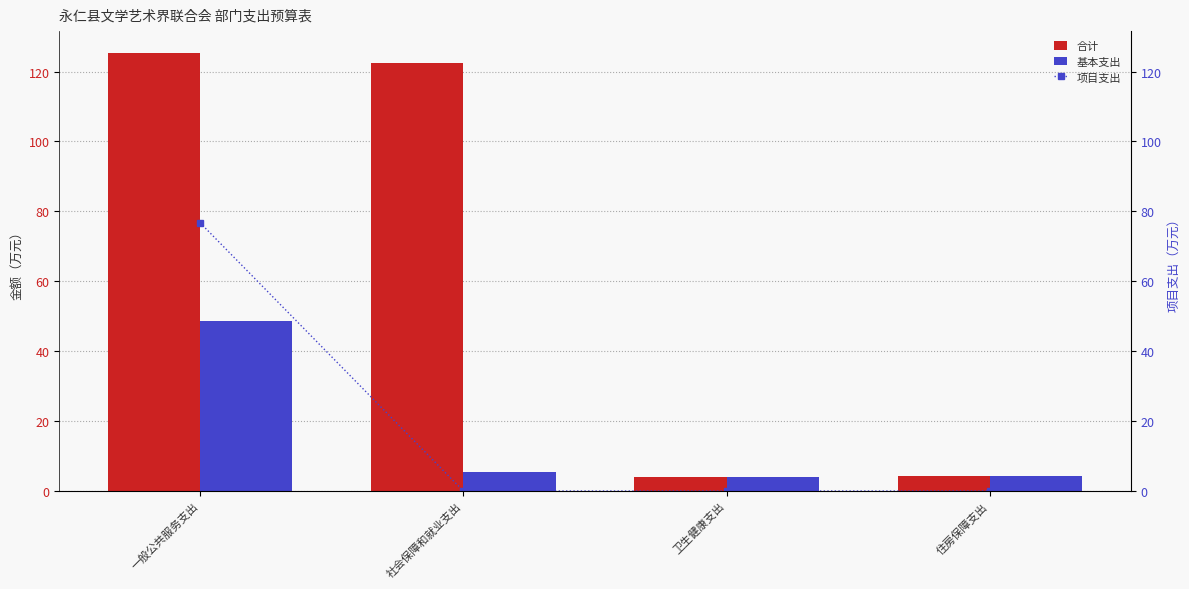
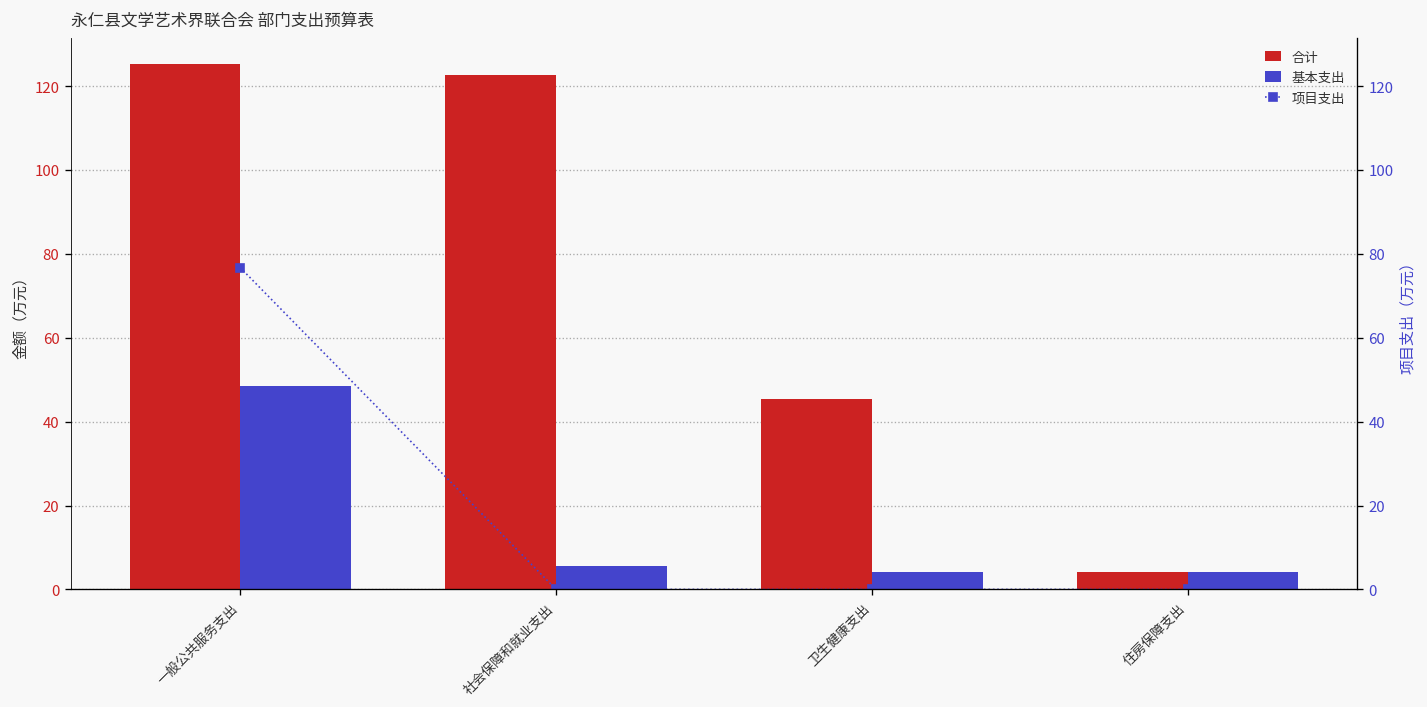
合计, 卫生健康支出: 4 -> 45
